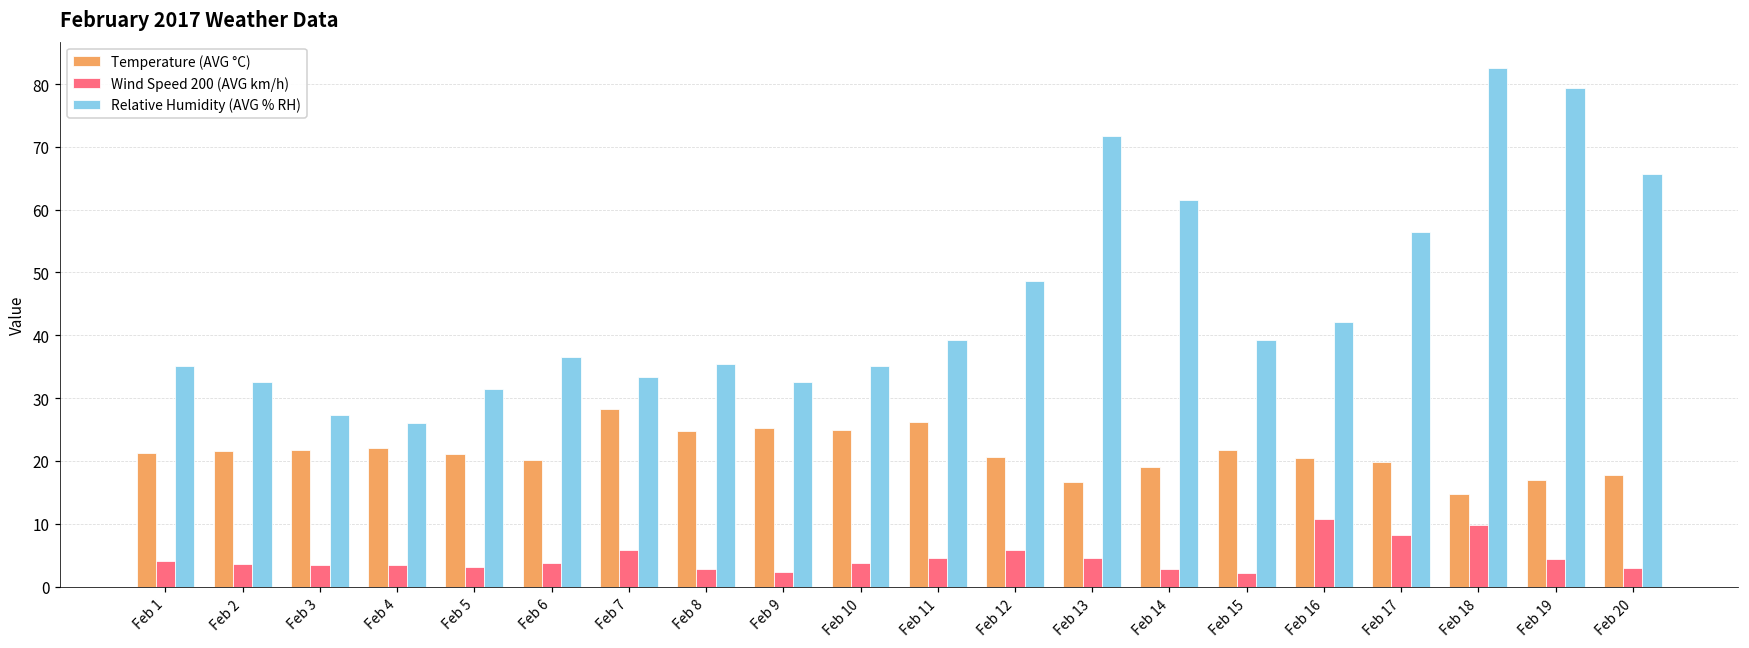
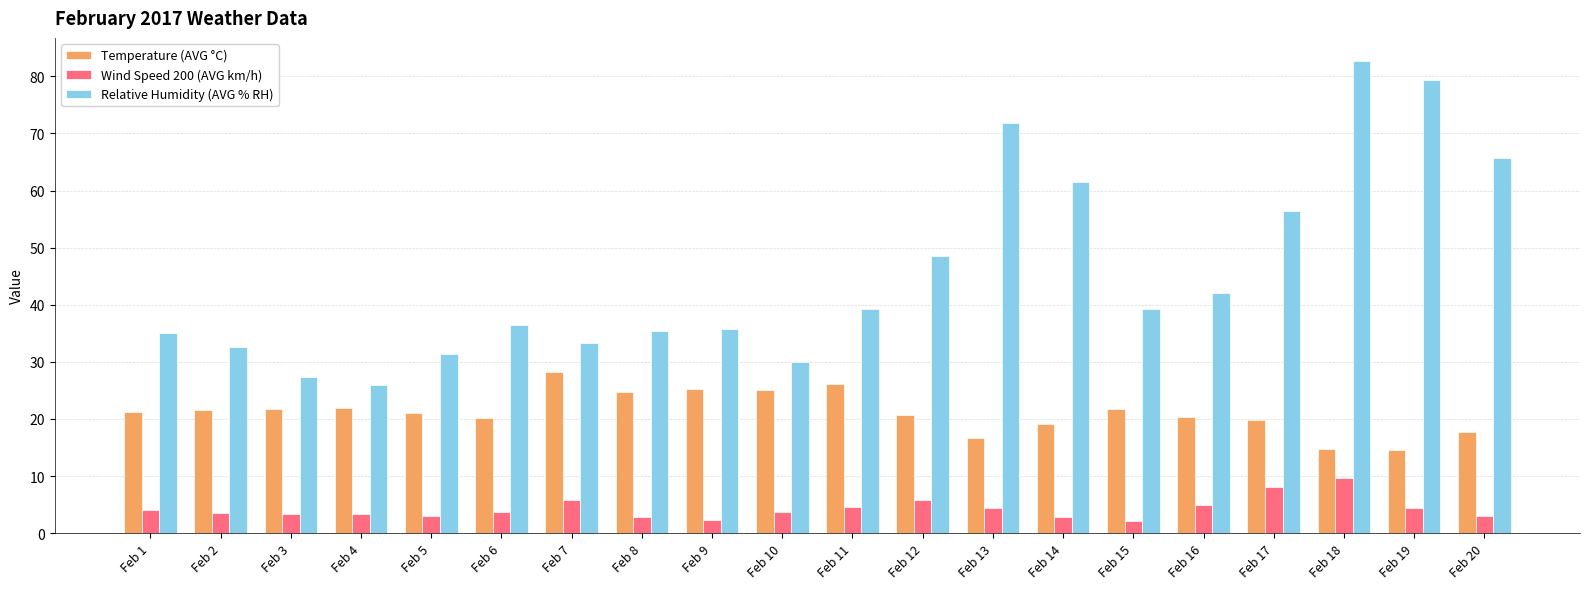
Relative Humidity (AVG % RH), Feb 9: 33 -> 36
Relative Humidity (AVG % RH), Feb 10: 35 -> 30
Wind Speed 200 (AVG km/h), Feb 16: 11 -> 5
Temperature (AVG °C), Feb 19: 17 -> 15
